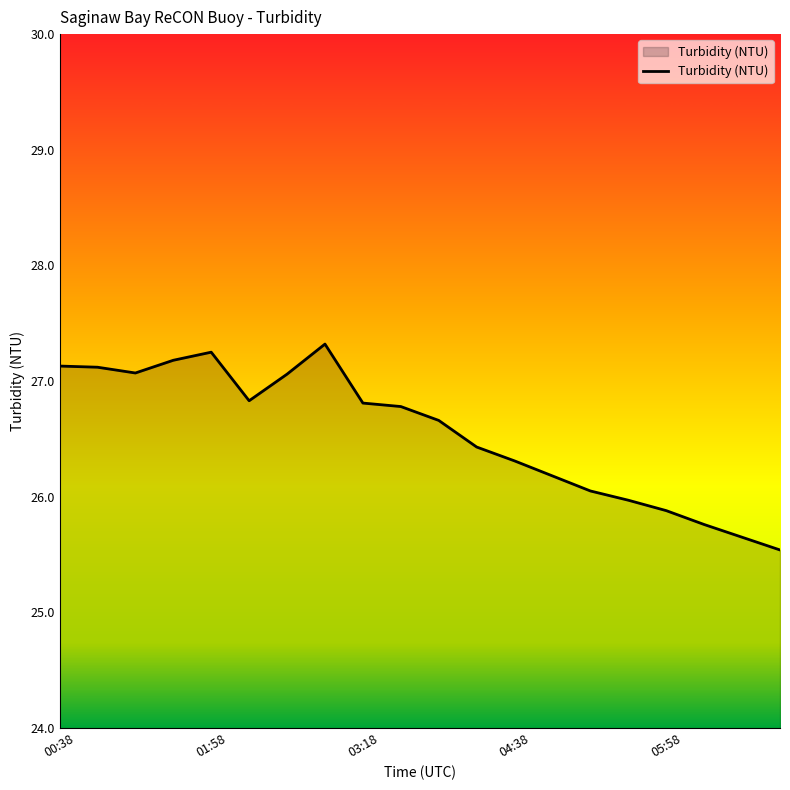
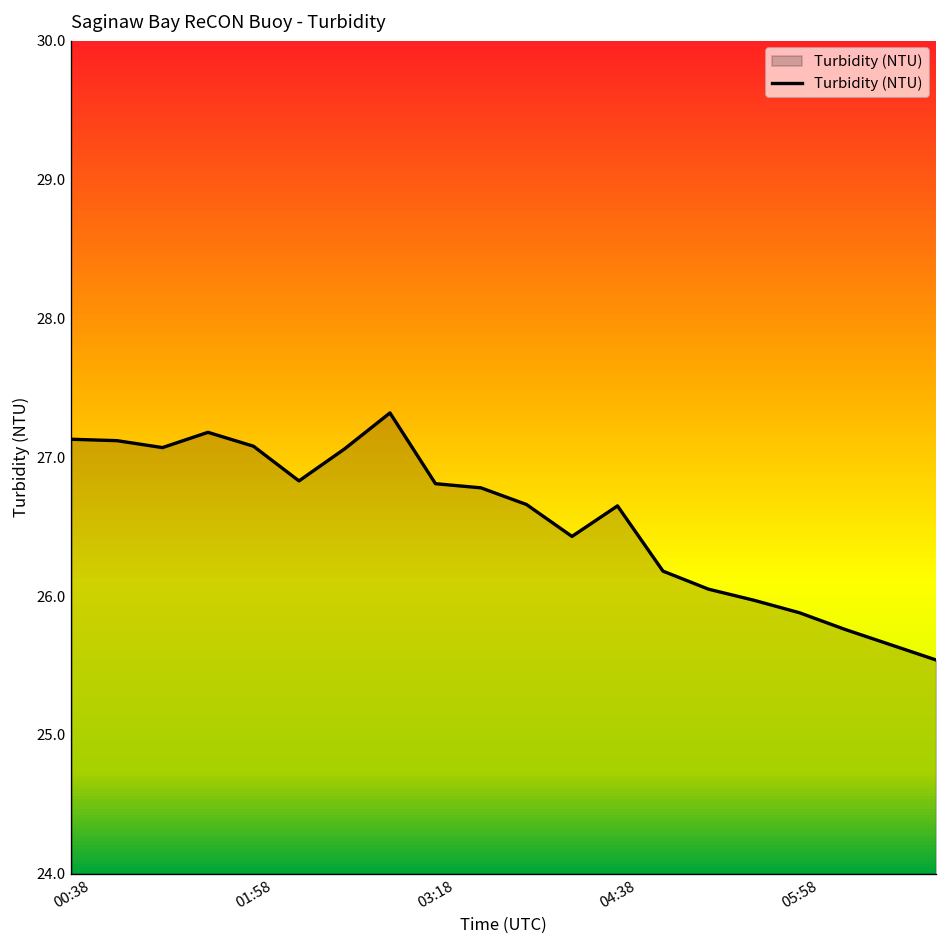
01:58: 27.25 -> 27.08
04:38: 26.31 -> 26.65
